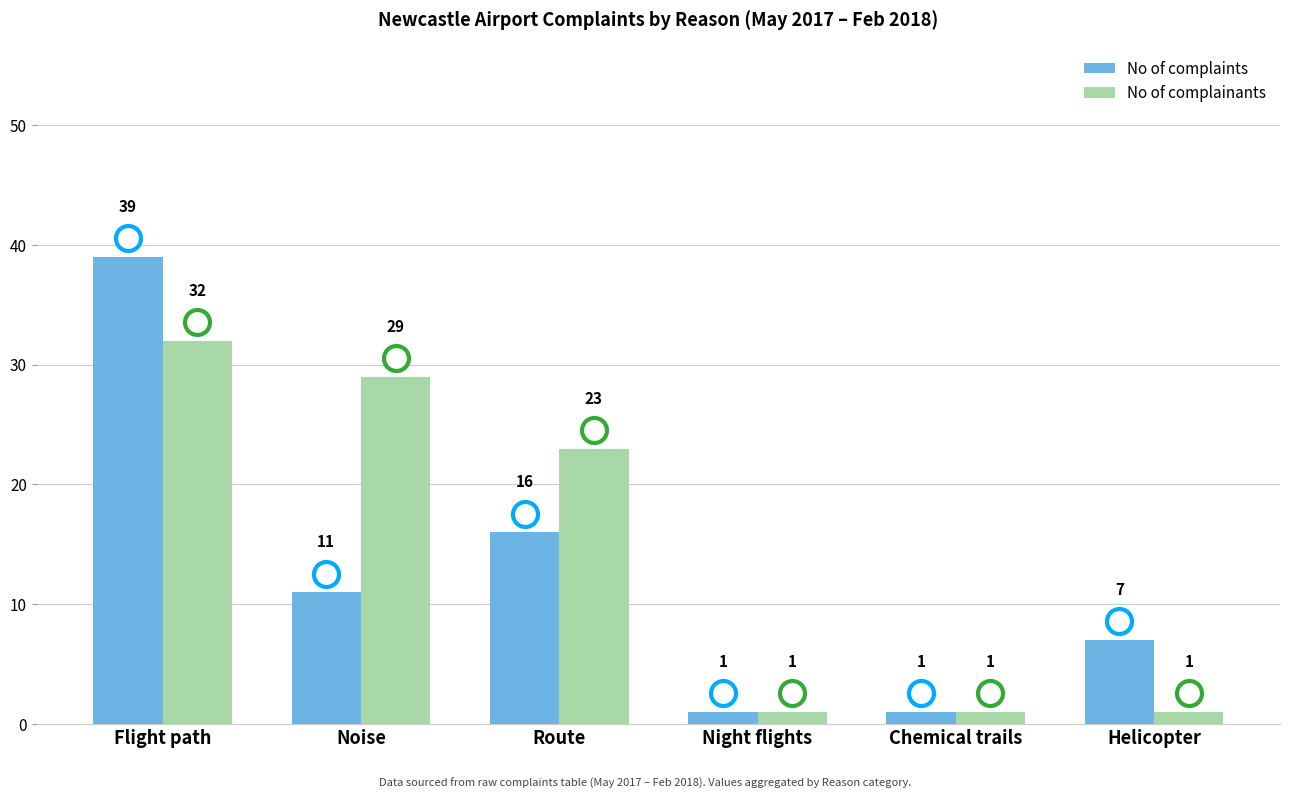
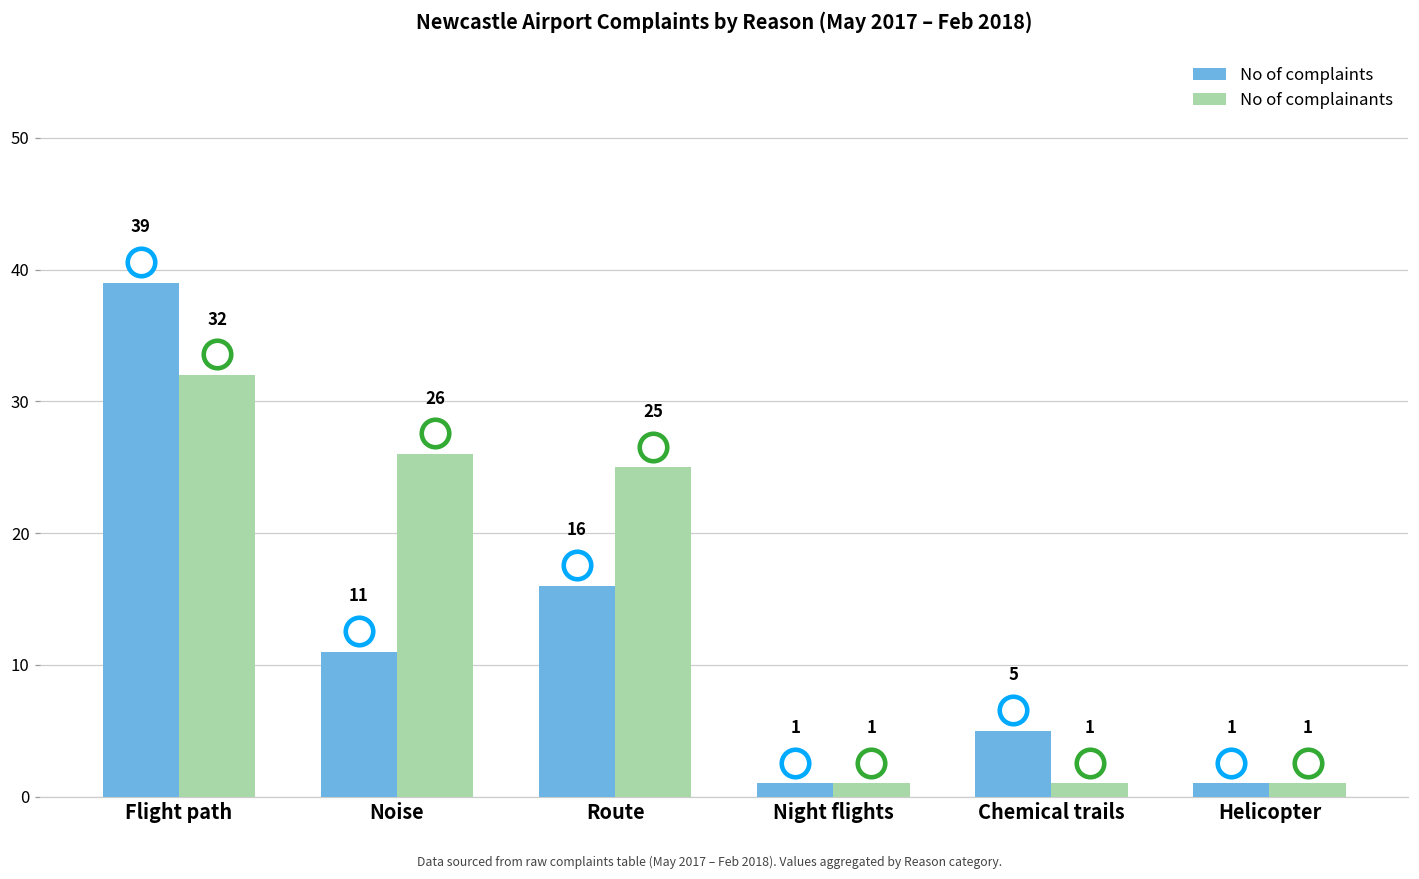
No of complainants, Noise: 29 -> 26
No of complainants, Route: 23 -> 25
No of complaints, Chemical trails: 1 -> 5
No of complaints, Helicopter: 7 -> 1
